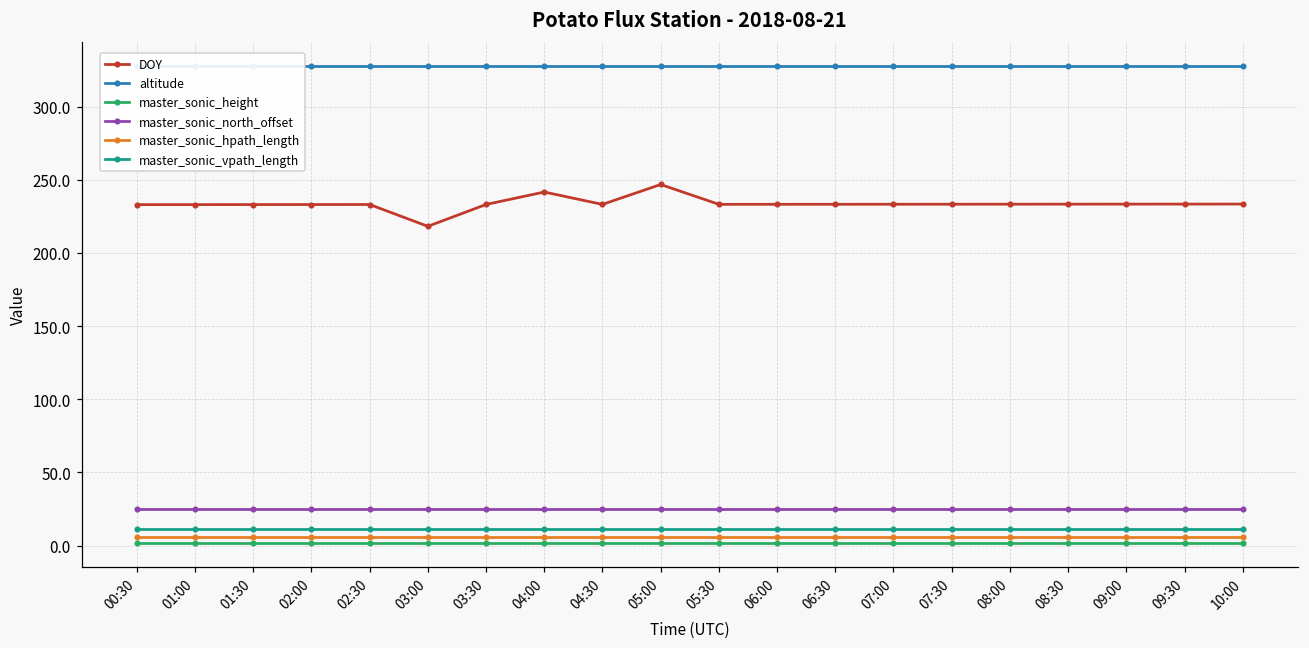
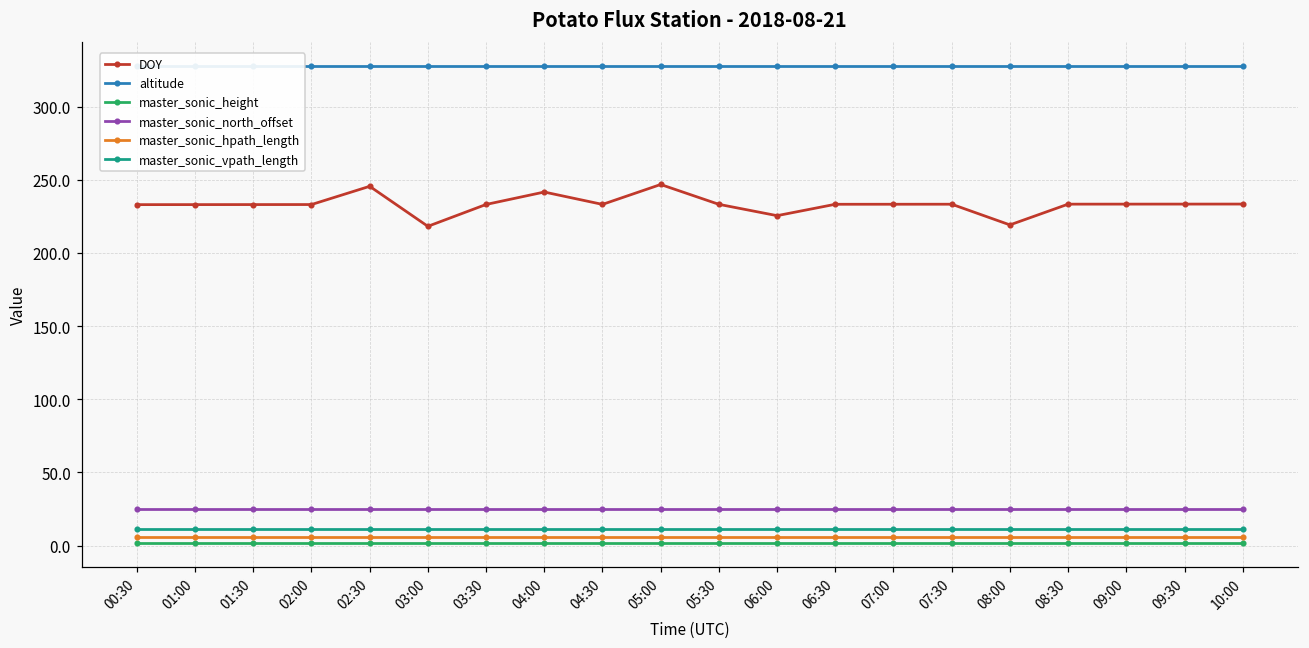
DOY, 02:30: 233 -> 246
DOY, 06:00: 233 -> 225
DOY, 08:00: 233 -> 219
